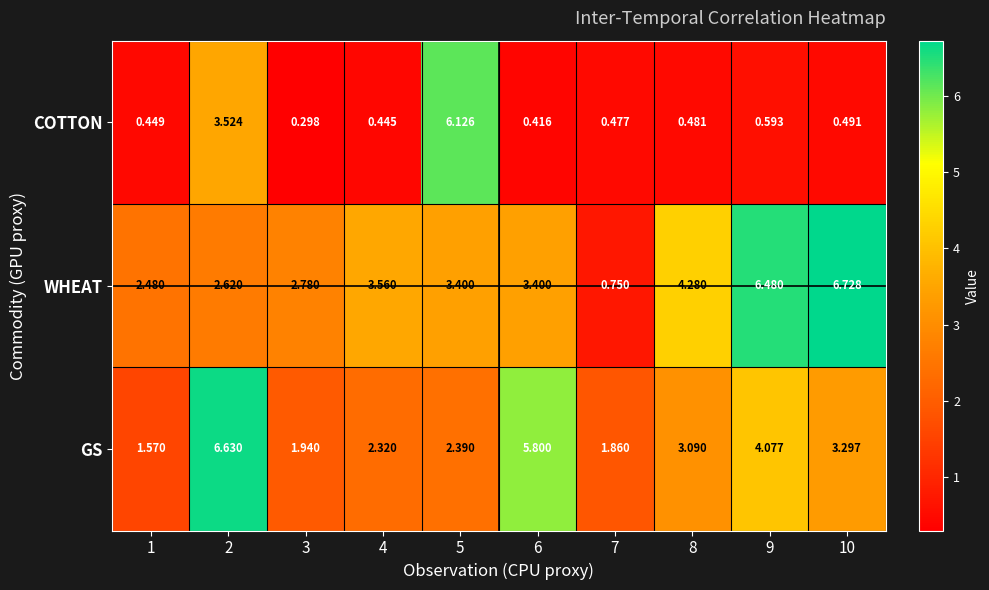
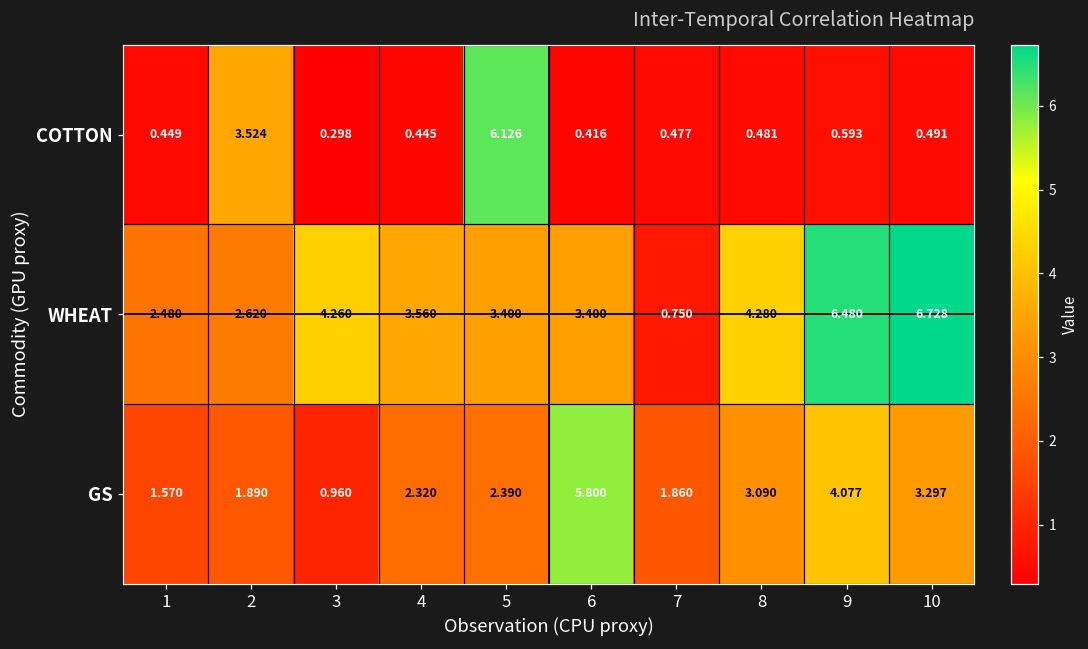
WHEAT, 3: 2.780 -> 4.260
GS, 2: 6.630 -> 1.890
GS, 3: 1.940 -> 0.960
